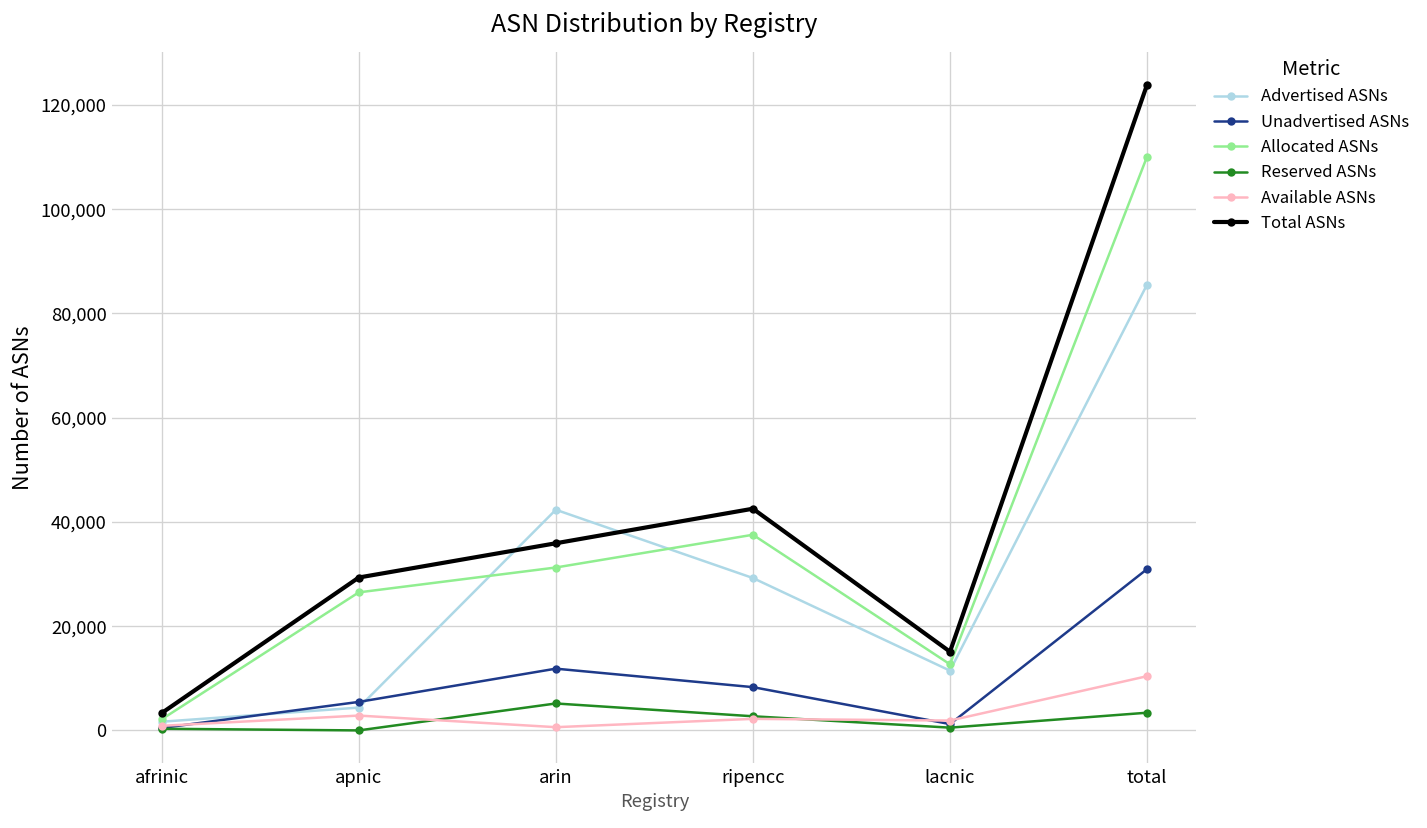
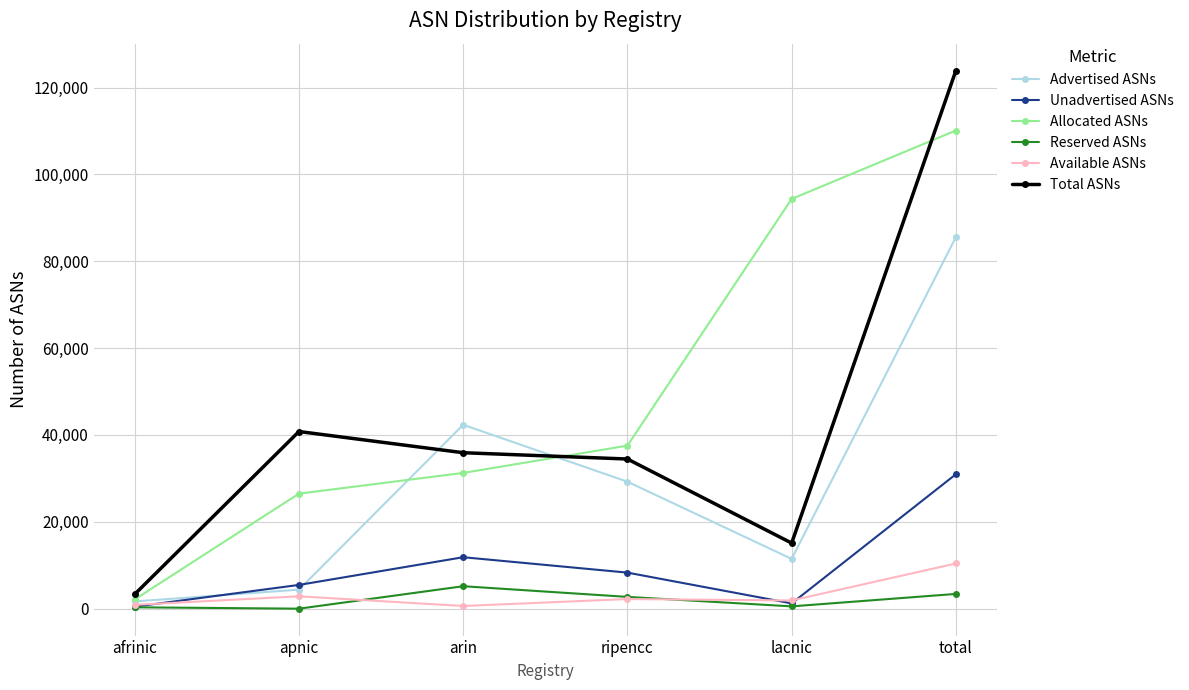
Total ASNs, apnic: 29,000 -> 41,000
Total ASNs, ripencc: 43,000 -> 34,000
Allocated ASNs, lacnic: 13,000 -> 94,000
